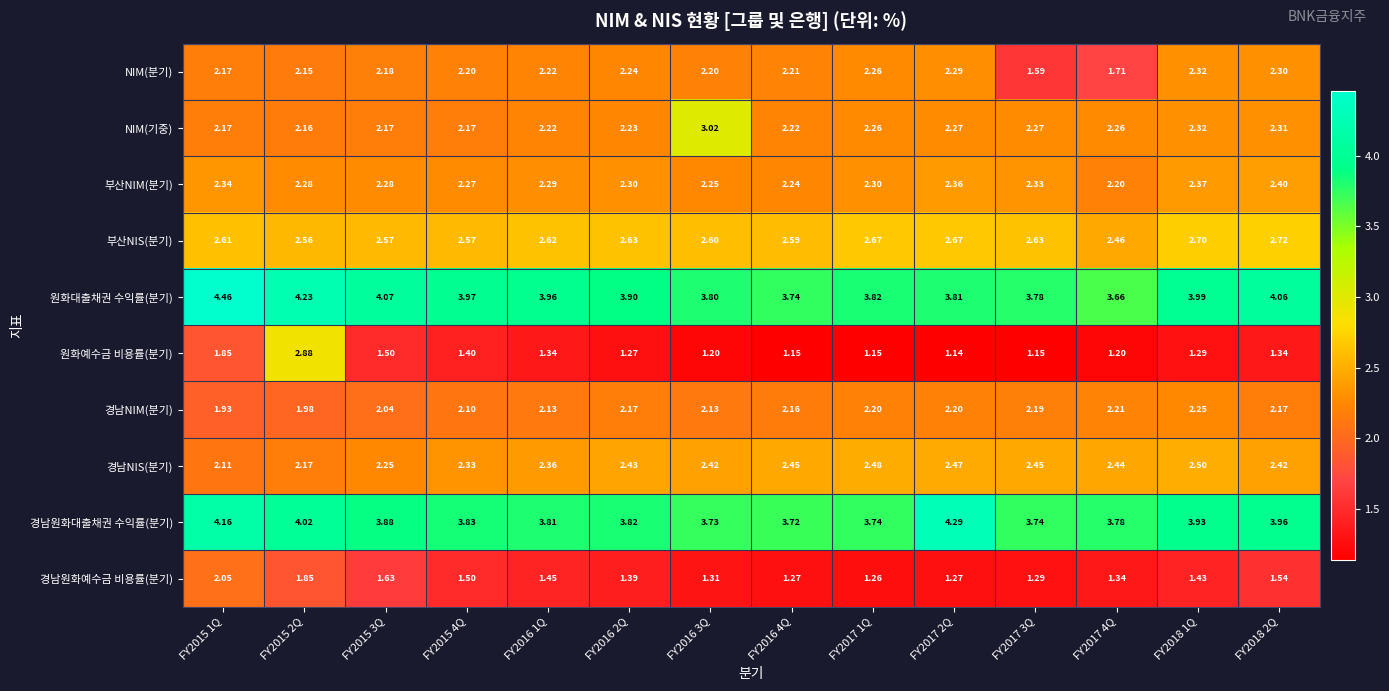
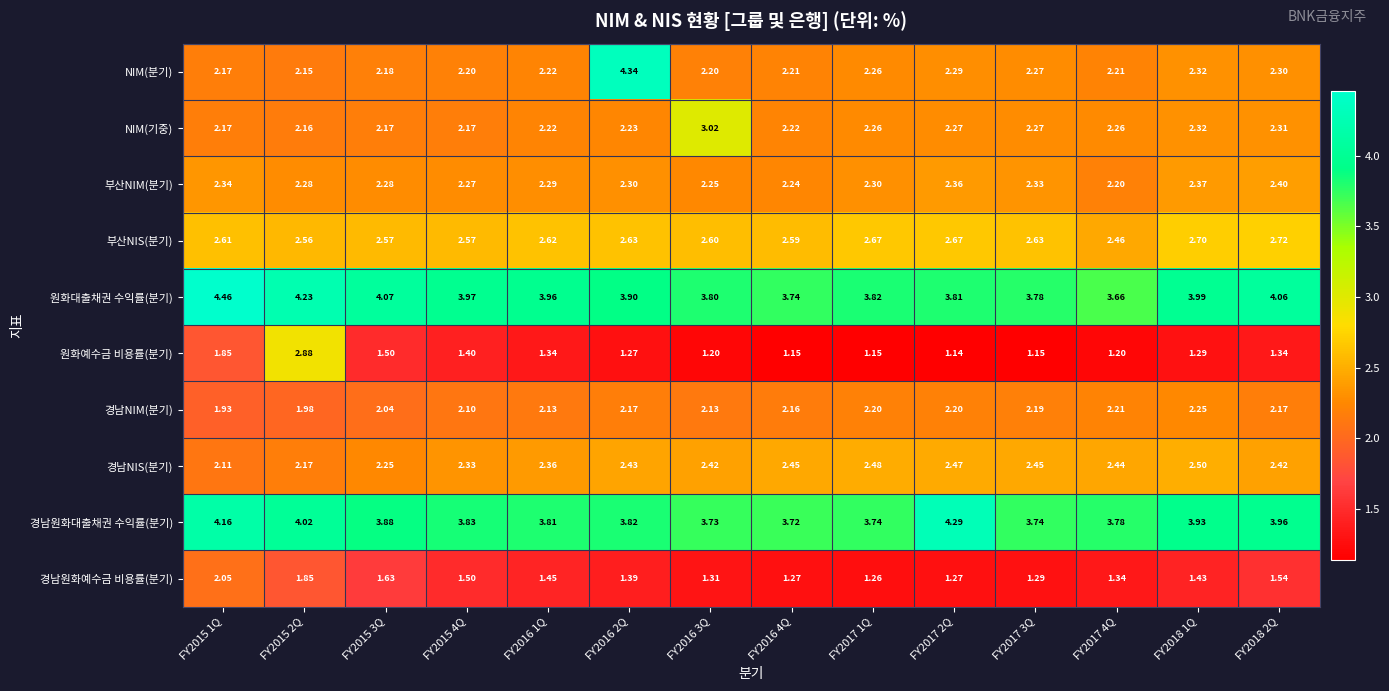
NIM(분기), FY2016 2Q: 2.24 -> 4.34
NIM(분기), FY2017 3Q: 1.59 -> 2.27
NIM(분기), FY2017 4Q: 1.71 -> 2.21
